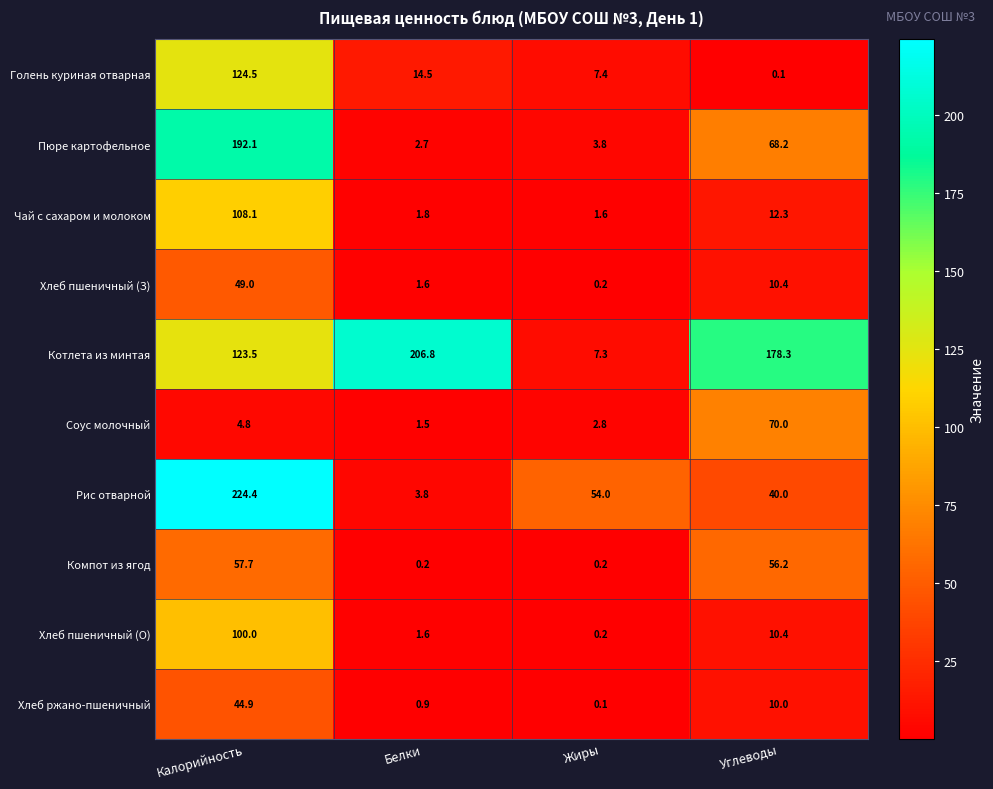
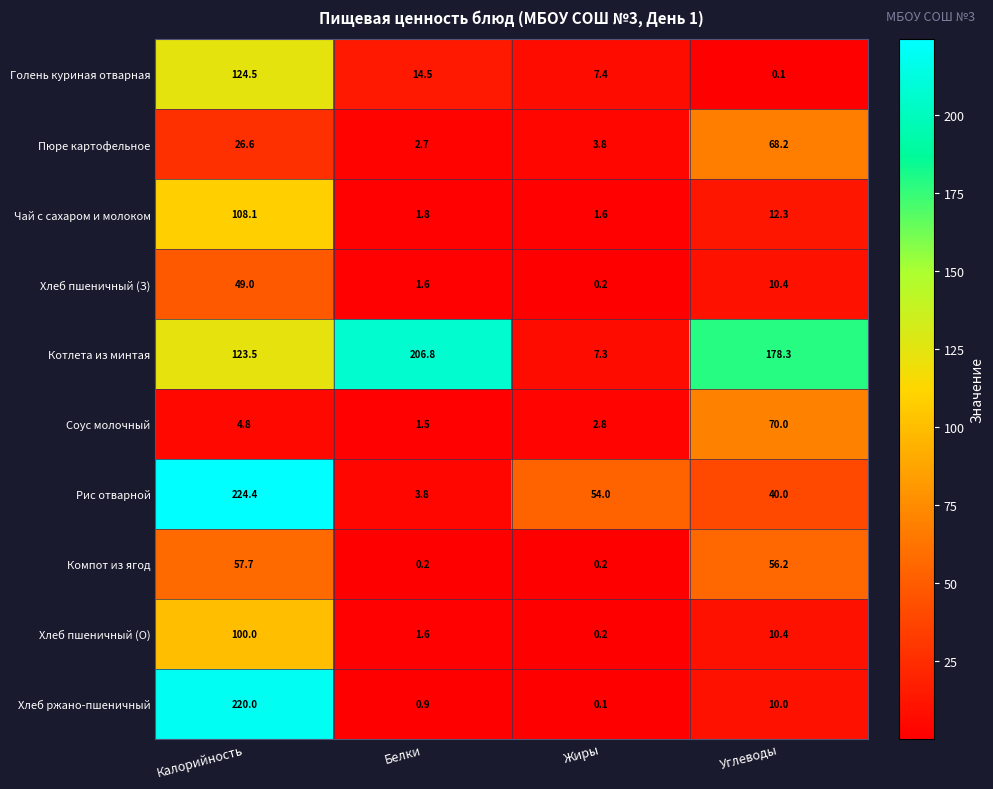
Пюре картофельное, Калорийность: 192.1 -> 26.6
Хлеб ржано-пшеничный, Калорийность: 44.9 -> 220.0
